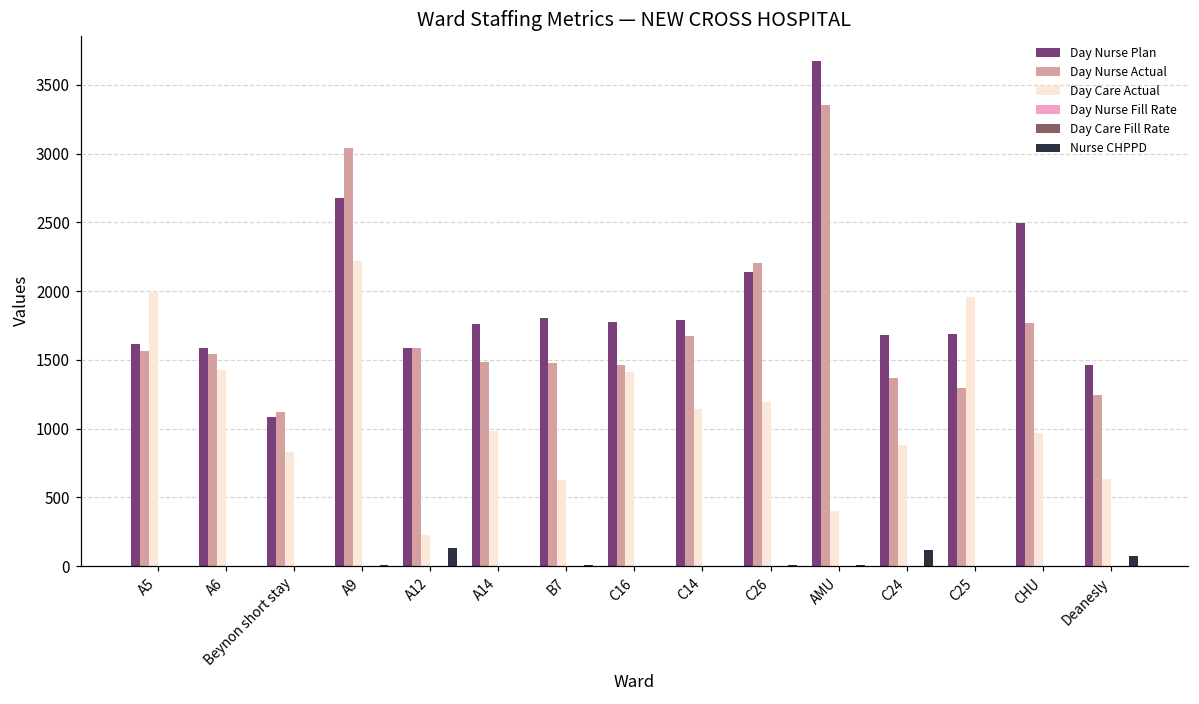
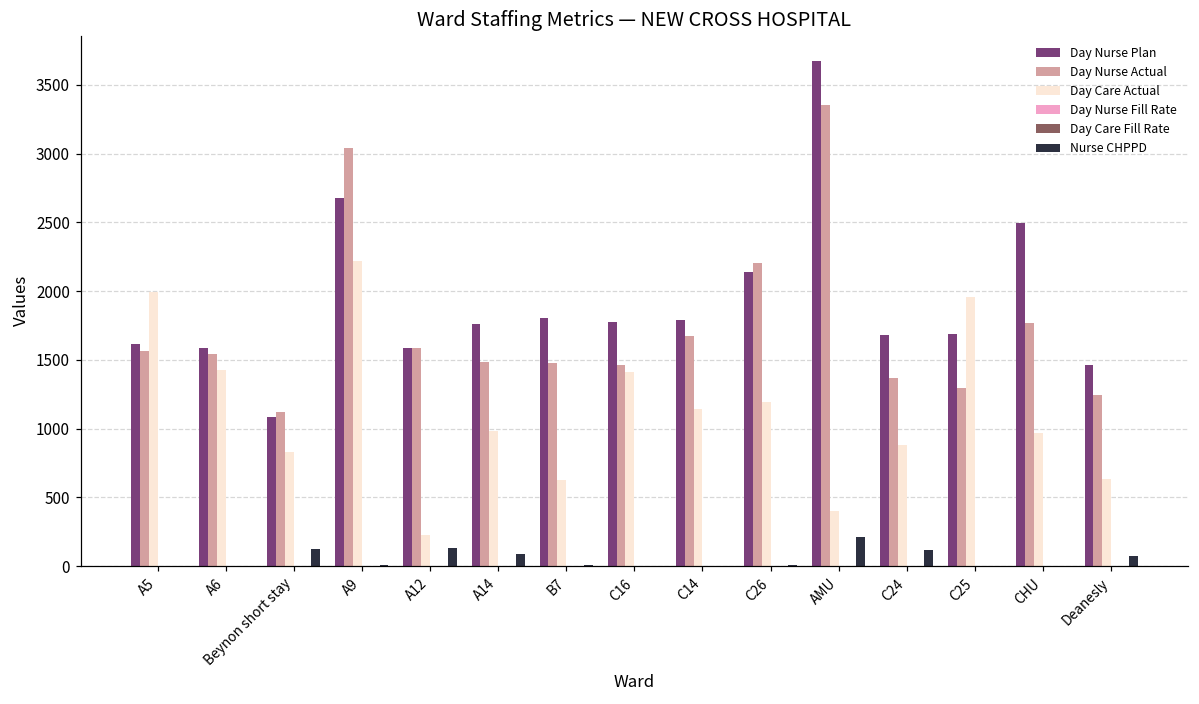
Nurse CHPPD, Beynon short stay: 0 -> 130
Nurse CHPPD, A14: 0 -> 90
Nurse CHPPD, AMU: 0 -> 210
